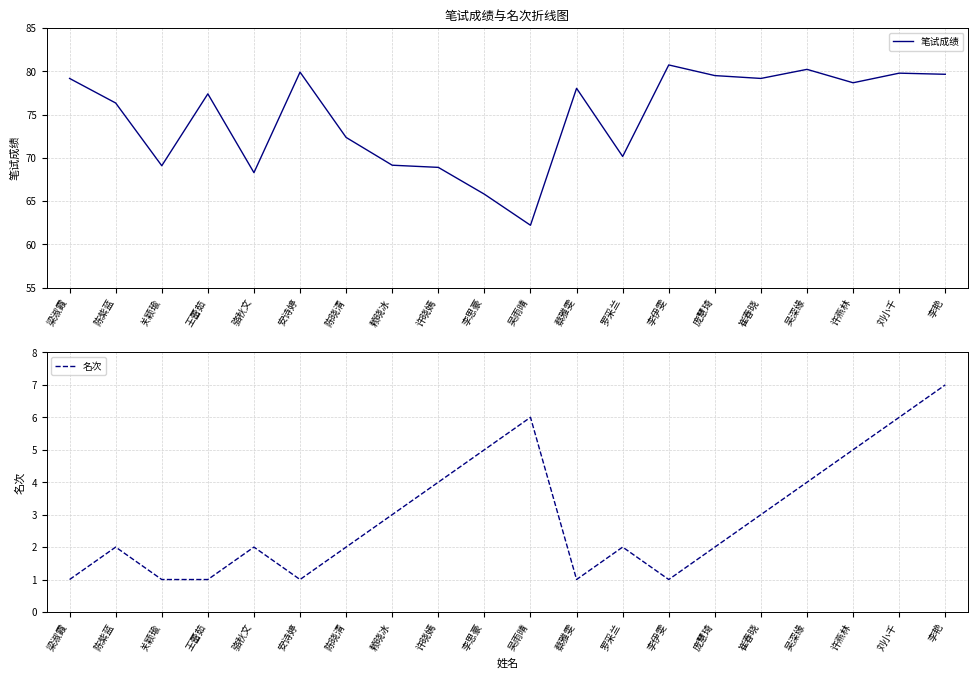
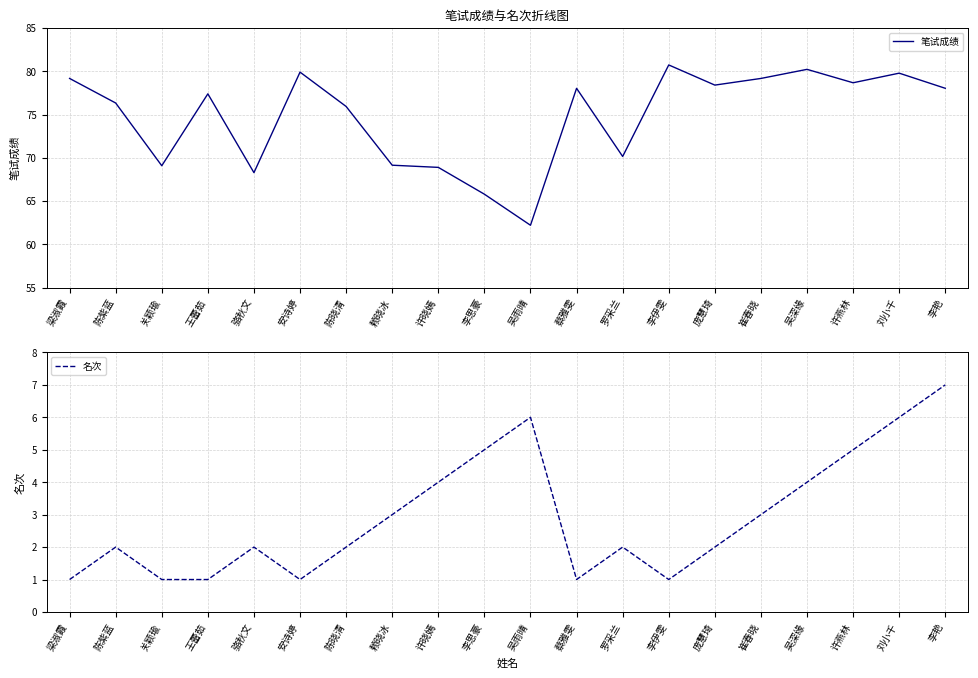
笔试成绩与名次折线图, 陈晓清: 72 -> 76
笔试成绩与名次折线图, 庞慧琦: 80 -> 78
笔试成绩与名次折线图, 李艳: 80 -> 78
